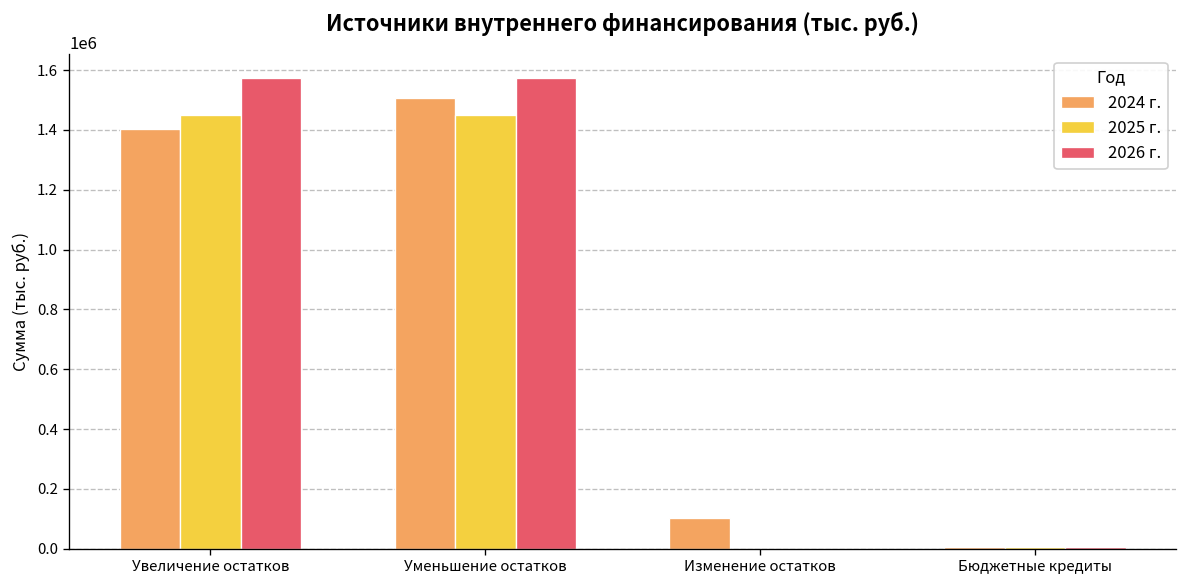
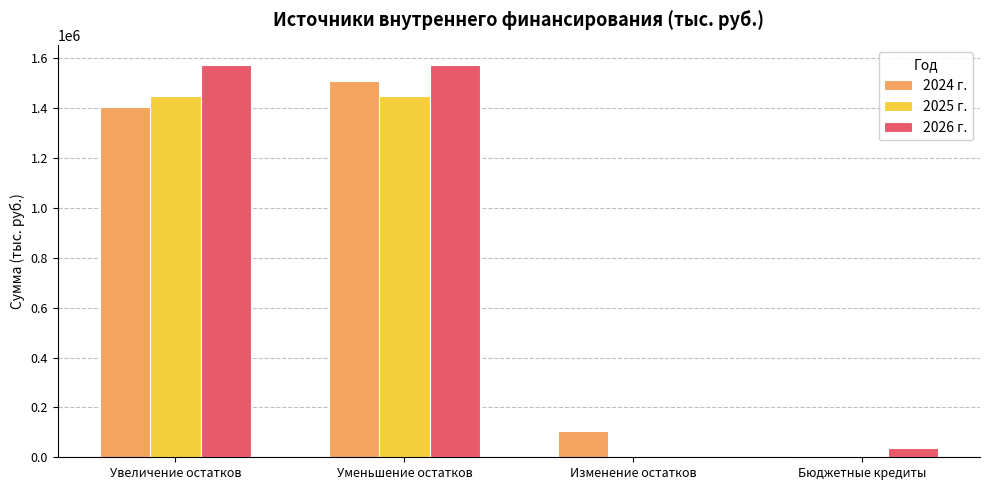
2026 г., Бюджетные кредиты: 10000 -> 40000
